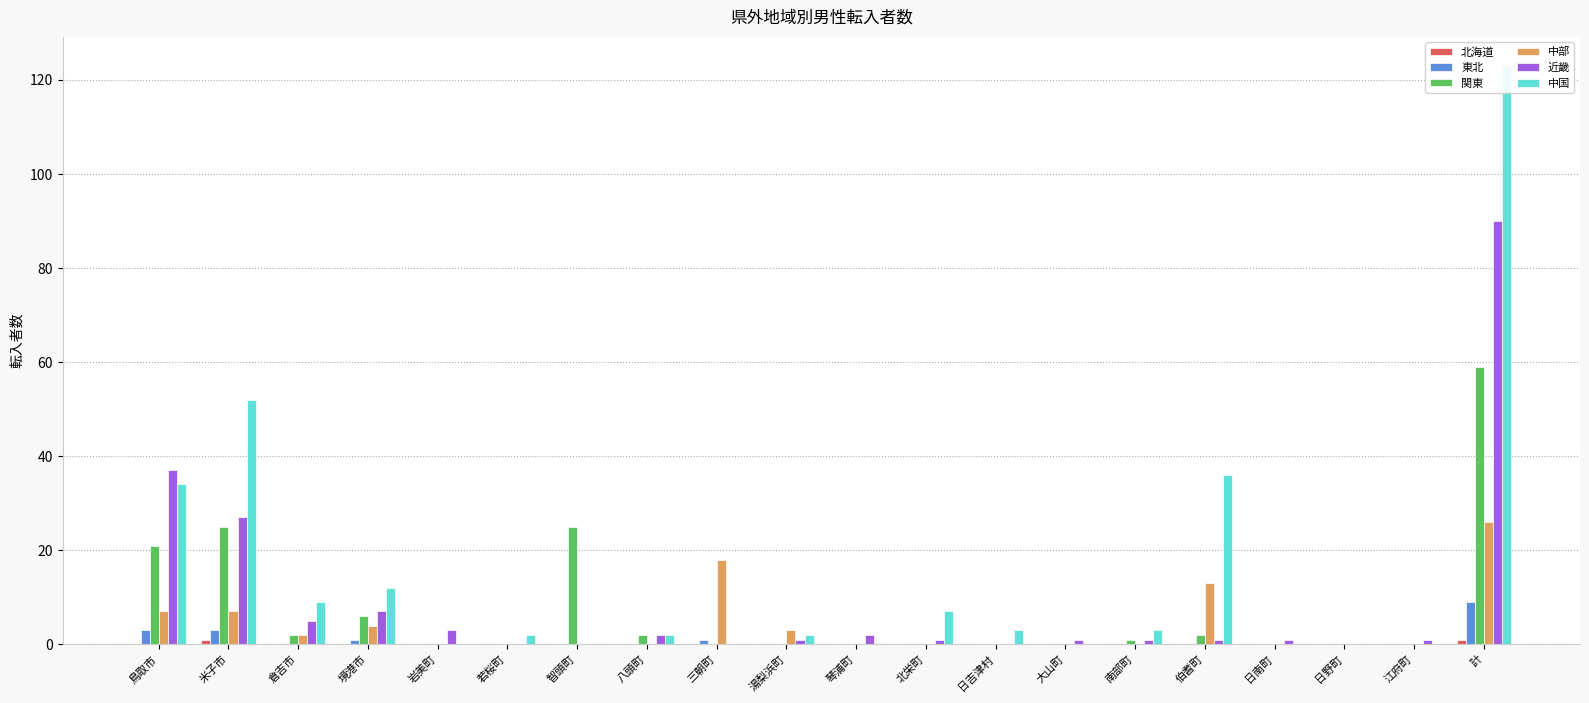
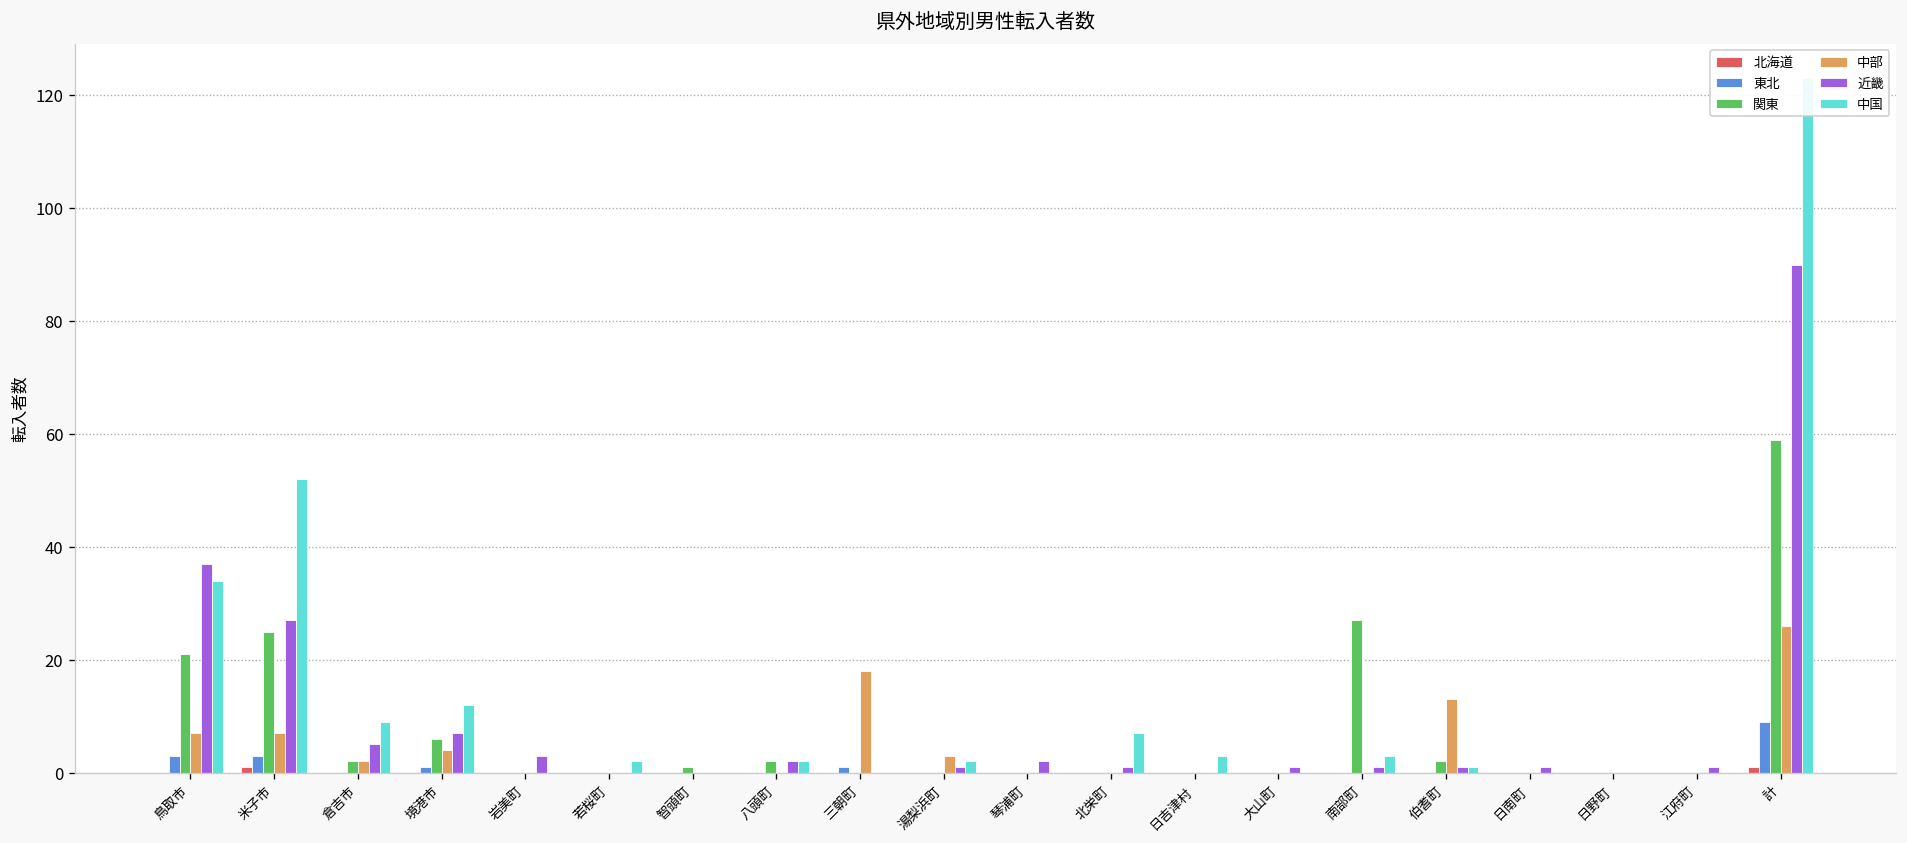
関東, 智頭町: 25 -> 1
関東, 南部町: 1 -> 27
中国, 伯耆町: 36 -> 1
